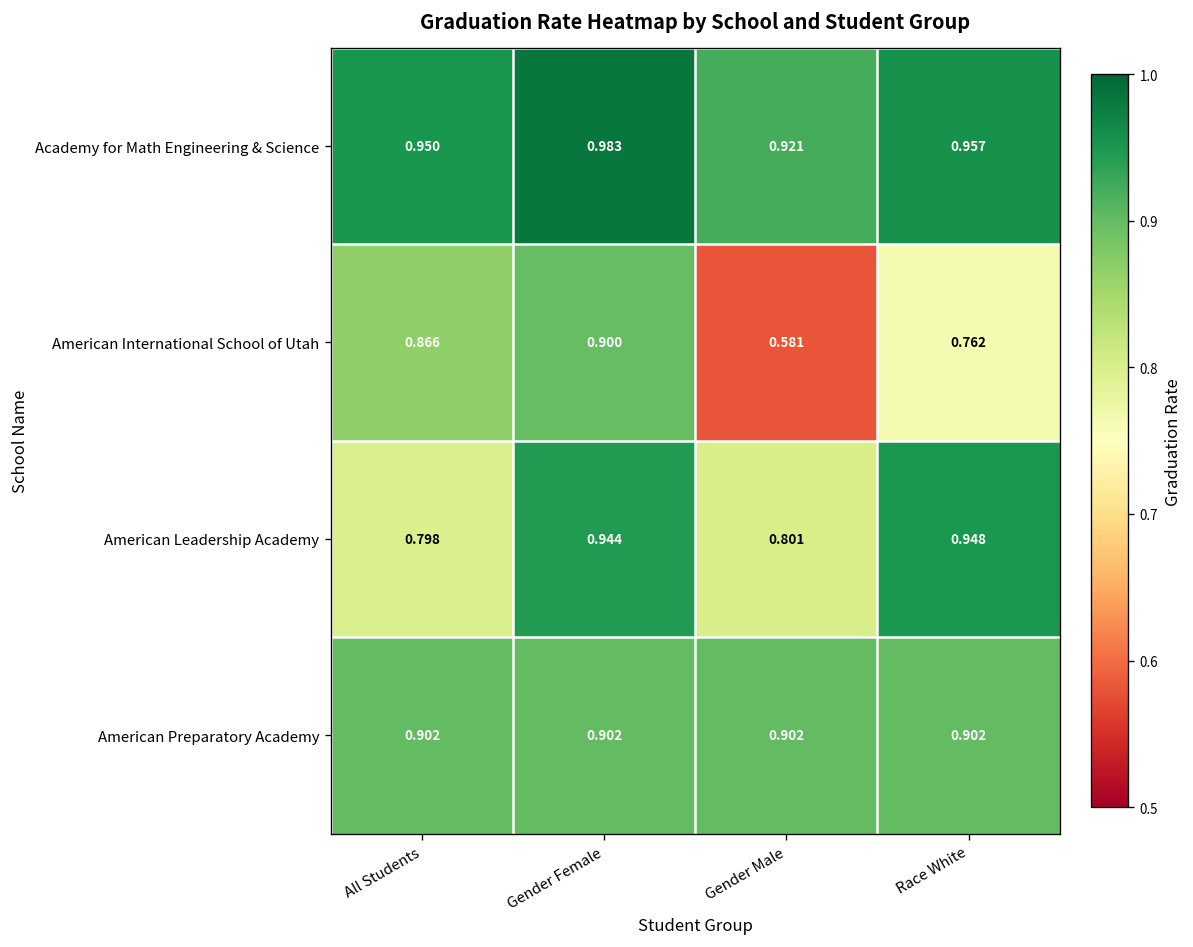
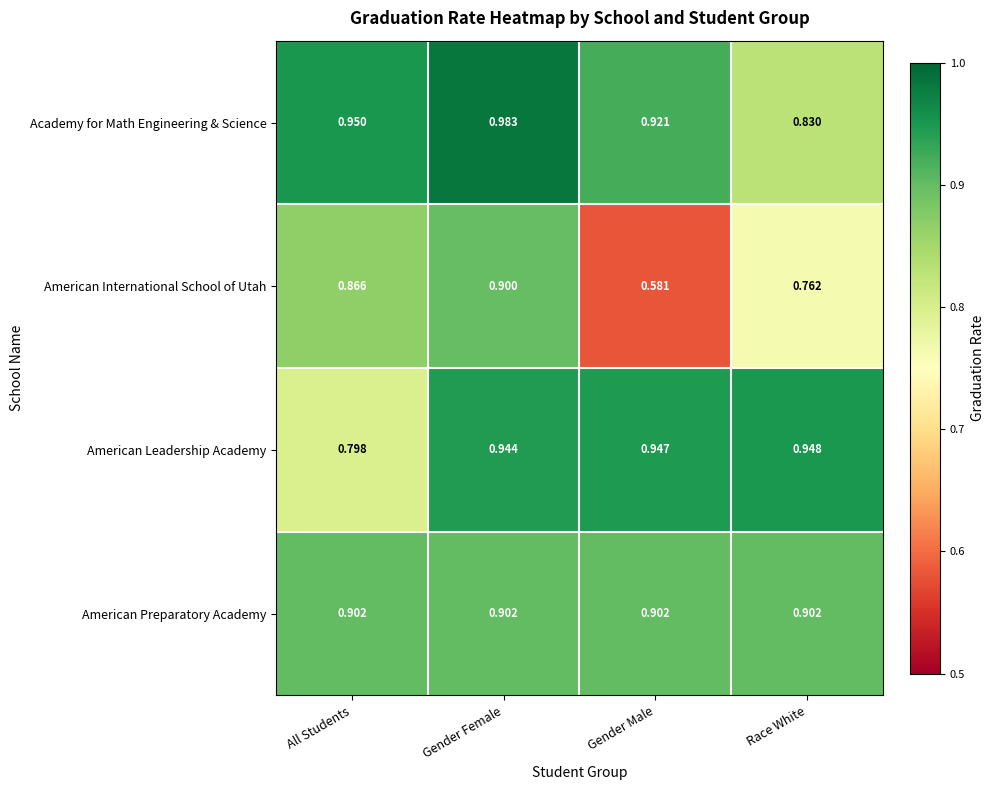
Academy for Math Engineering & Science, Race White: 0.957 -> 0.830
American Leadership Academy, Gender Male: 0.801 -> 0.947
